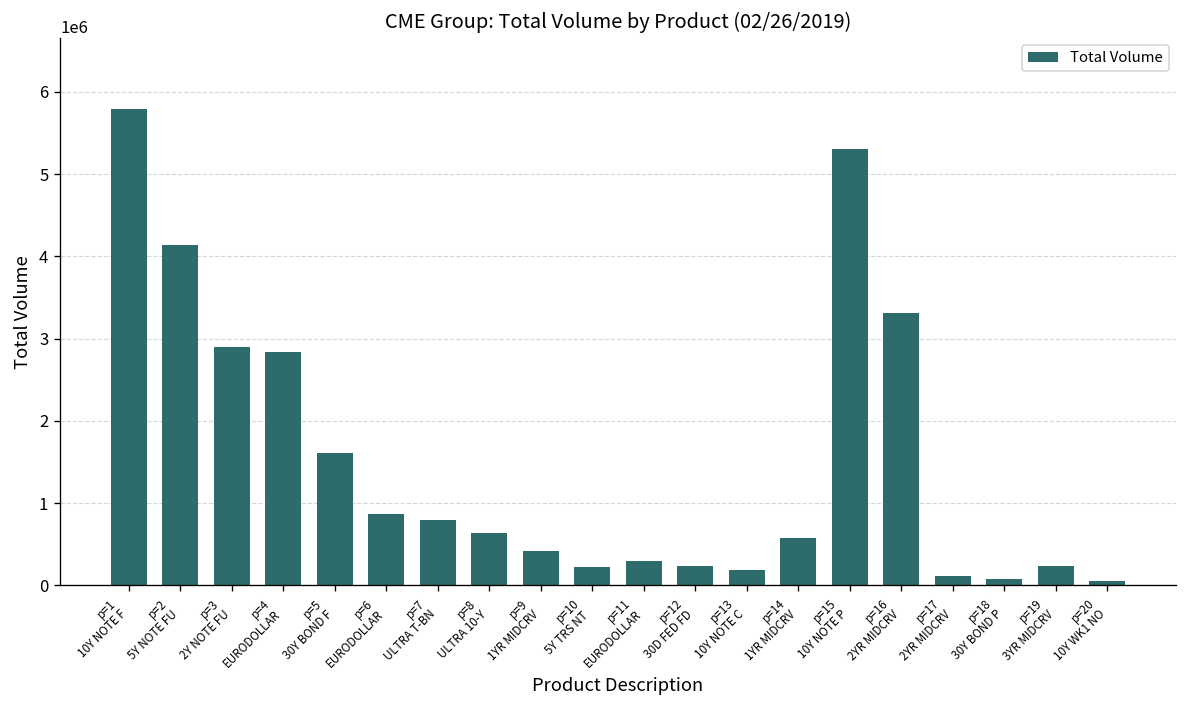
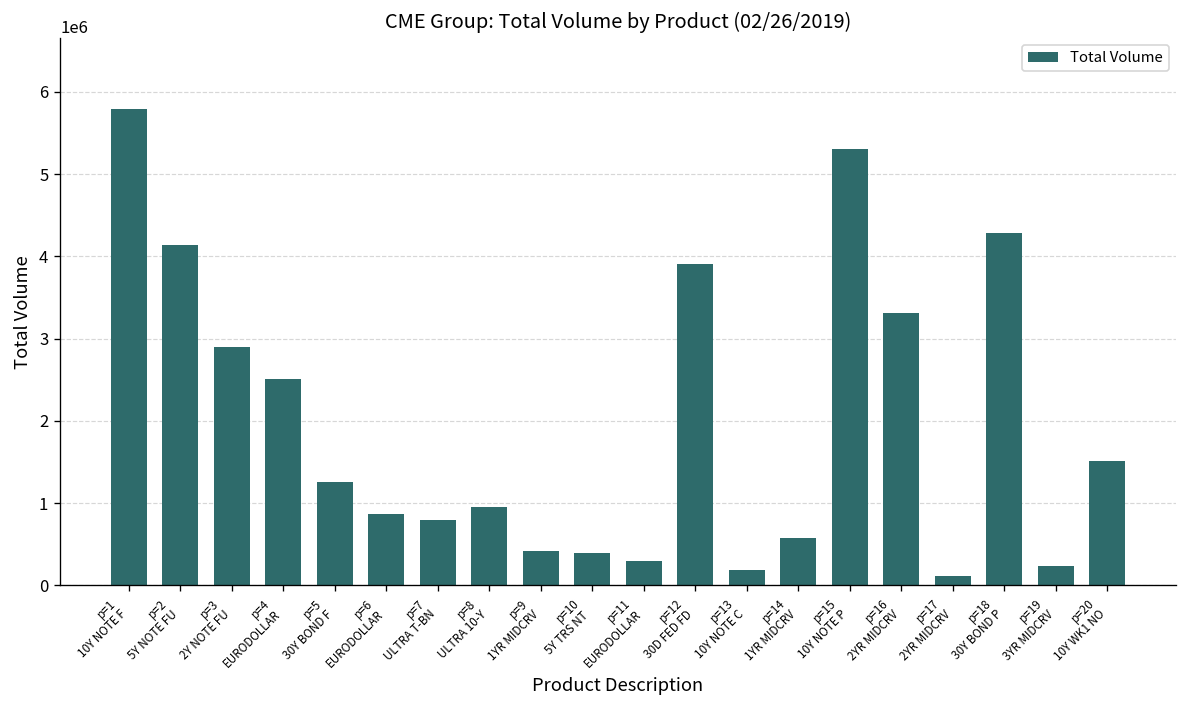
p=4 EURODOLLAR: 2800000 -> 2500000
p=5 30Y BOND F: 1600000 -> 1300000
p=8 ULTRA 10-Y: 600000 -> 1000000
p=10 5Y TRS NT: 200000 -> 400000
p=12 30D FED FD: 200000 -> 3900000
p=18 30Y BOND P: 100000 -> 4300000
p=20 10Y WK1 NO: 100000 -> 1500000
